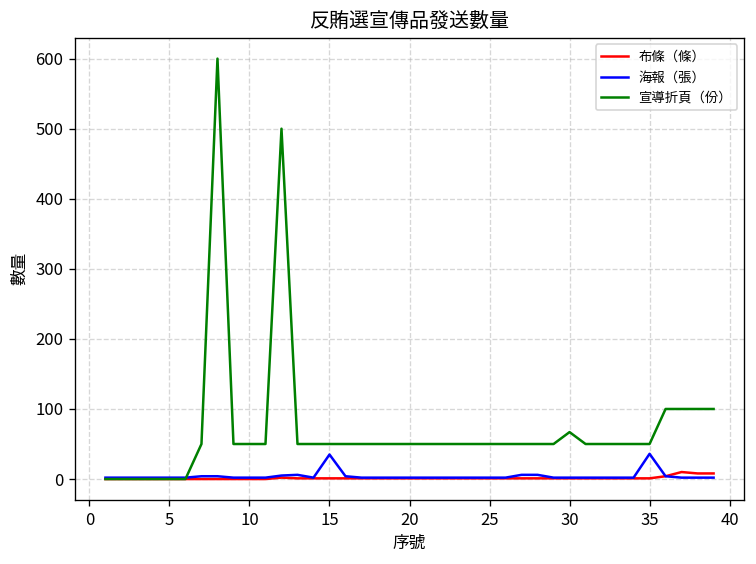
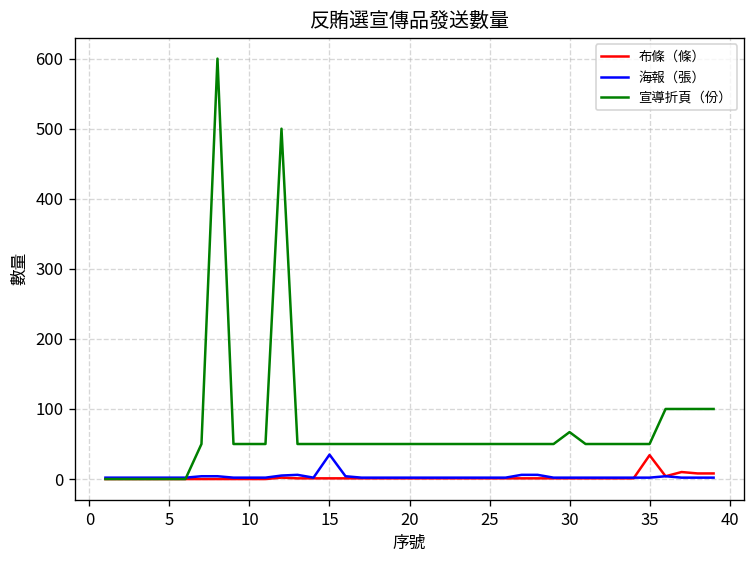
布條（條）, 35: 0 -> 30
海報（張）, 35: 40 -> 0
